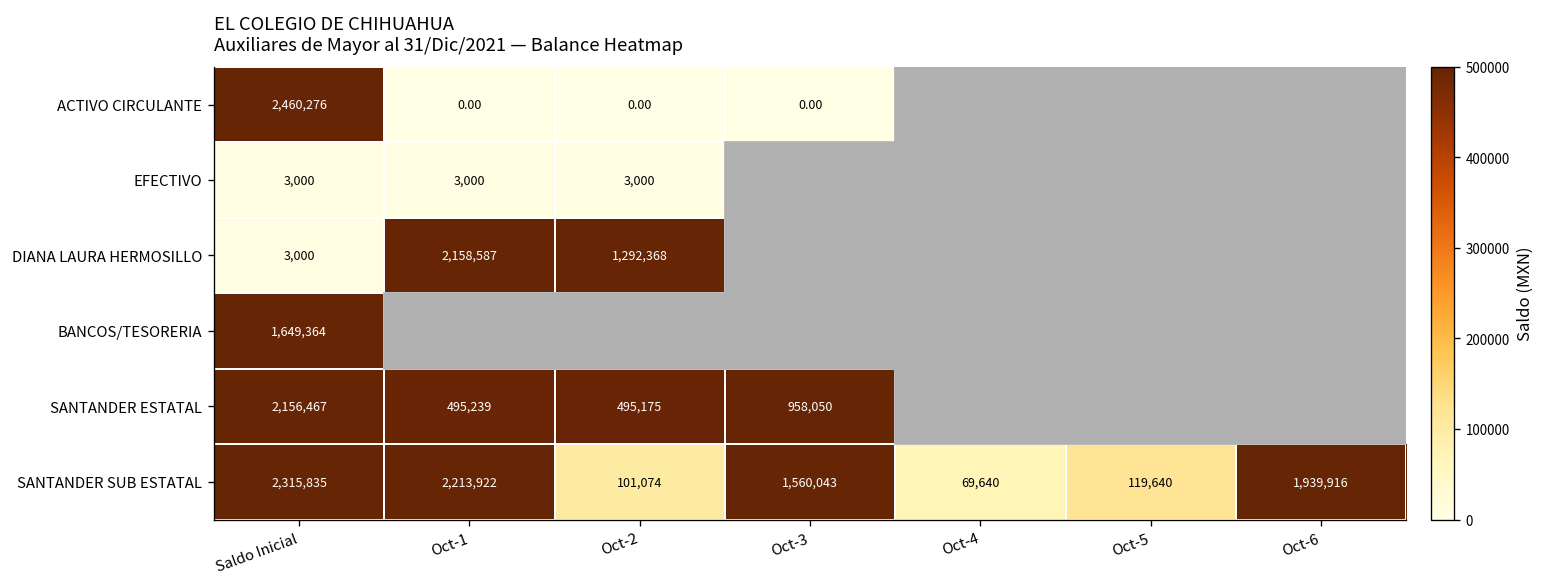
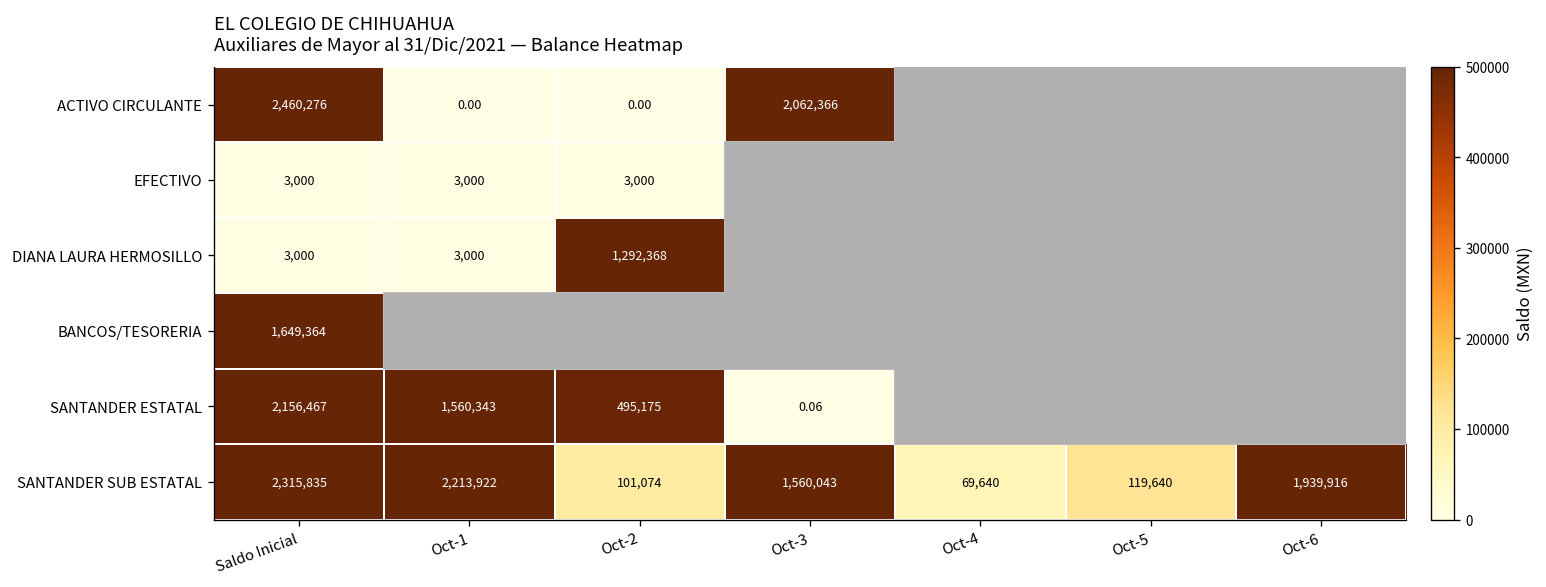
ACTIVO CIRCULANTE, Oct-3: 0.00 -> 2,062,366
DIANA LAURA HERMOSILLO, Oct-1: 2,158,587 -> 3,000
SANTANDER ESTATAL, Oct-1: 495,239 -> 1,560,343
SANTANDER ESTATAL, Oct-3: 958,050 -> 0.06
